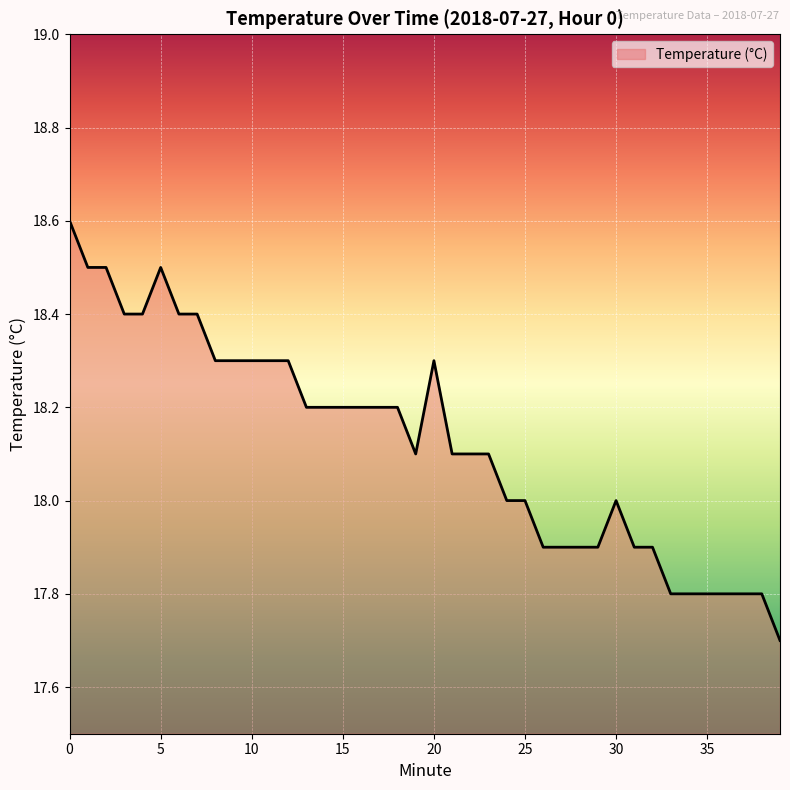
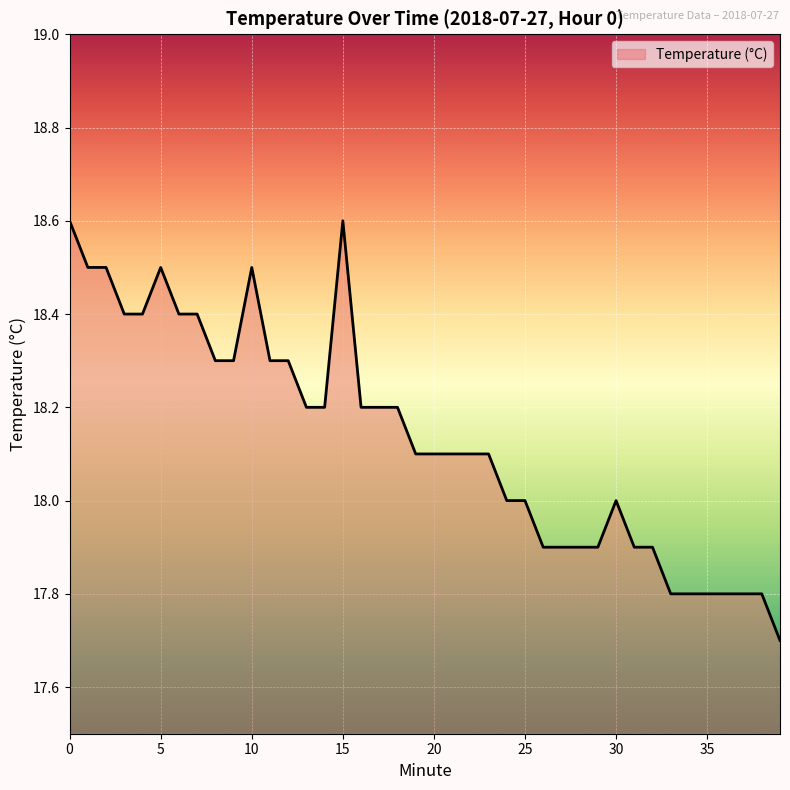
10: 18.3 -> 18.5
15: 18.2 -> 18.6
20: 18.3 -> 18.1
